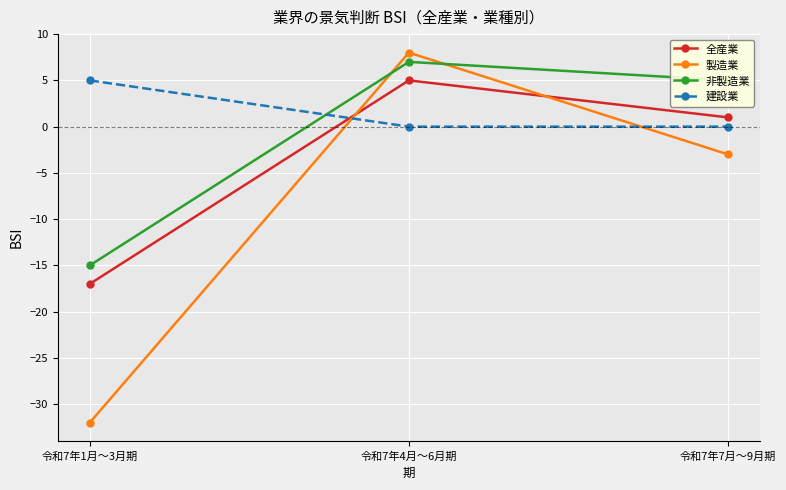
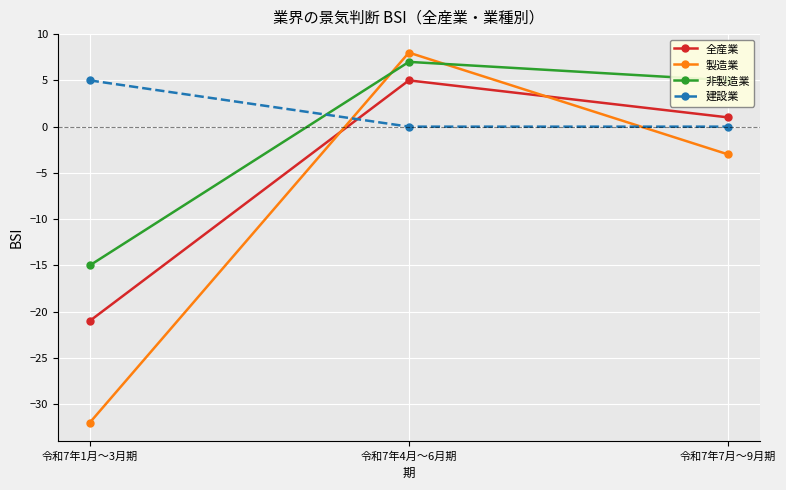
全産業, 令和7年1月～3月期: -17 -> -21
